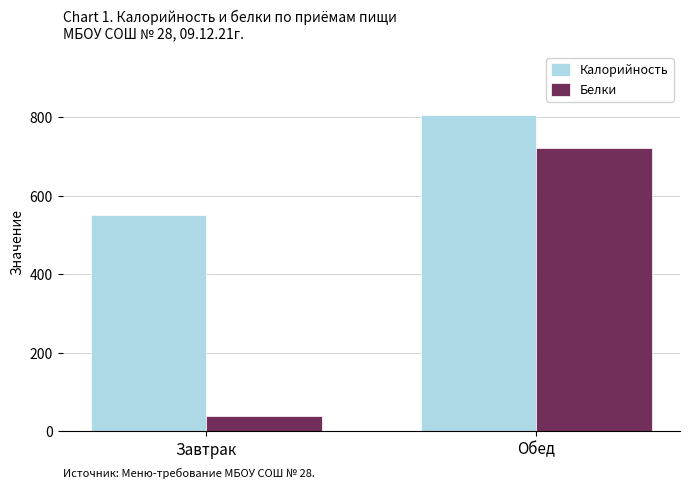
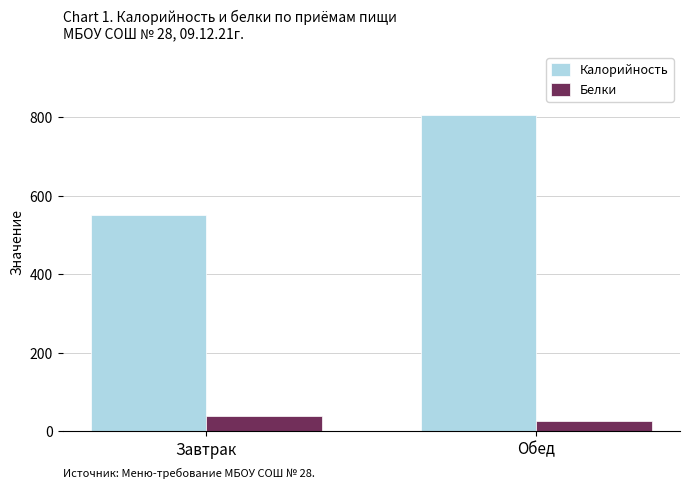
Белки, Обед: 720 -> 30
